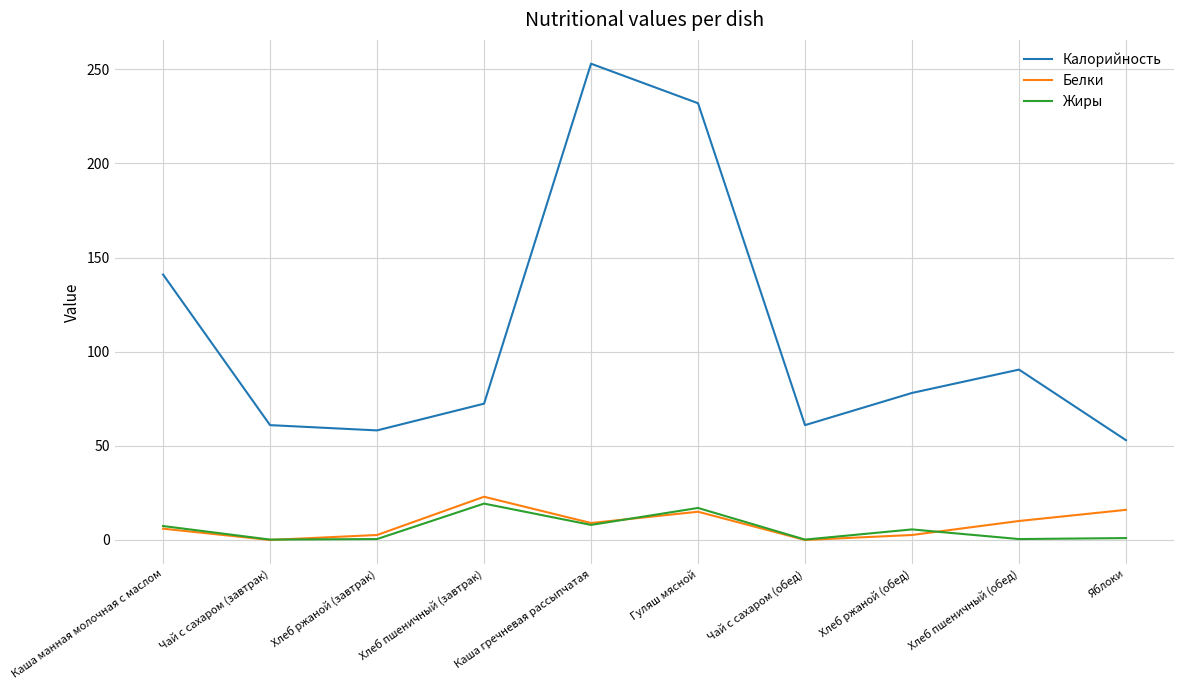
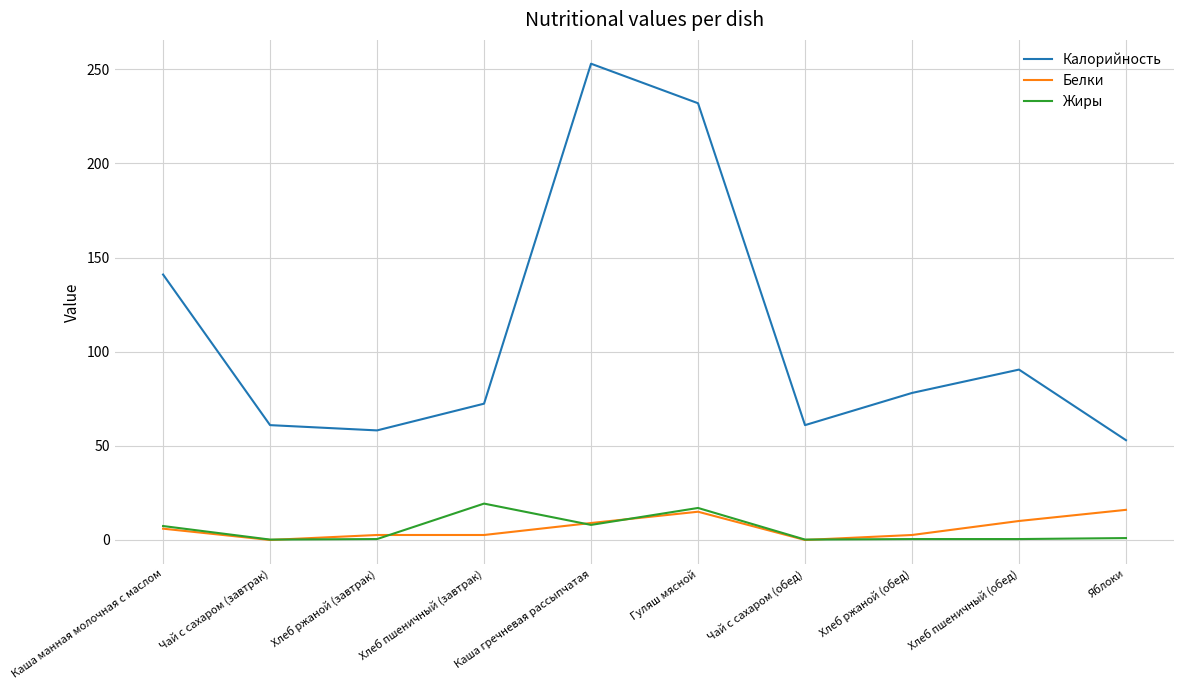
Белки, Хлеб пшеничный (завтрак): 23 -> 3
Жиры, Хлеб ржаной (обед): 6 -> 0
